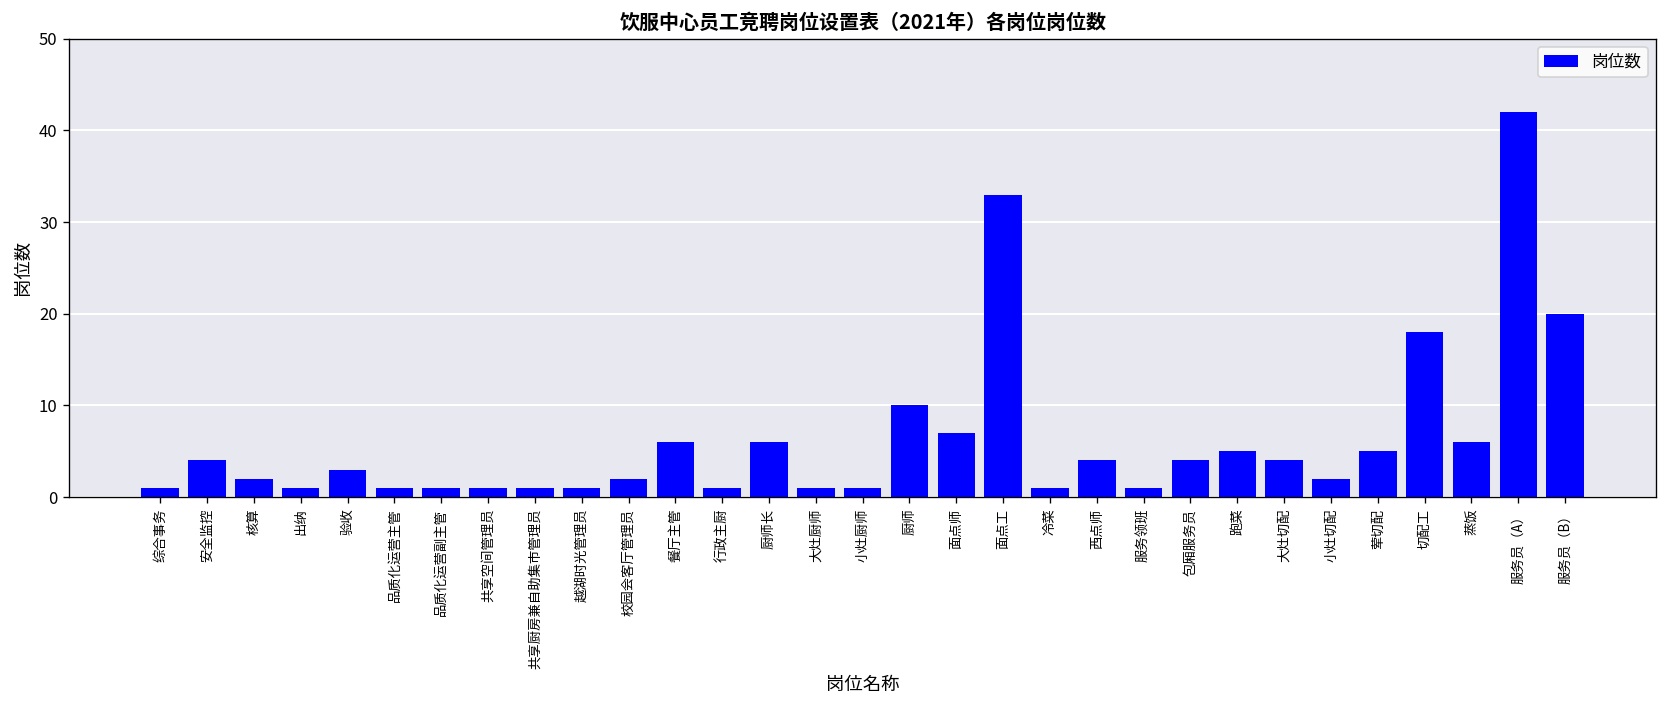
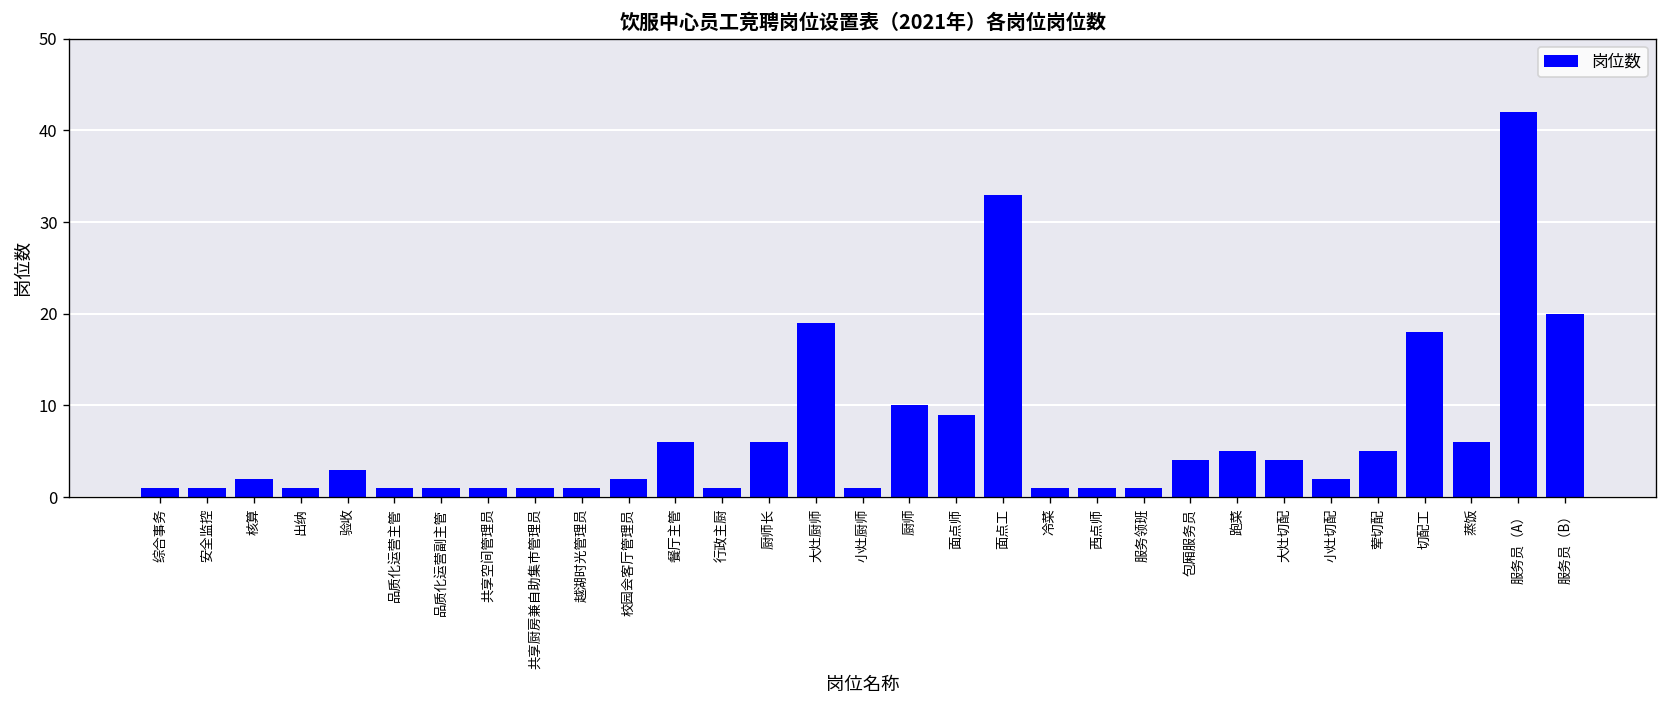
安全监控: 4 -> 1
大灶厨师: 1 -> 19
面点师: 7 -> 9
西点师: 4 -> 1
